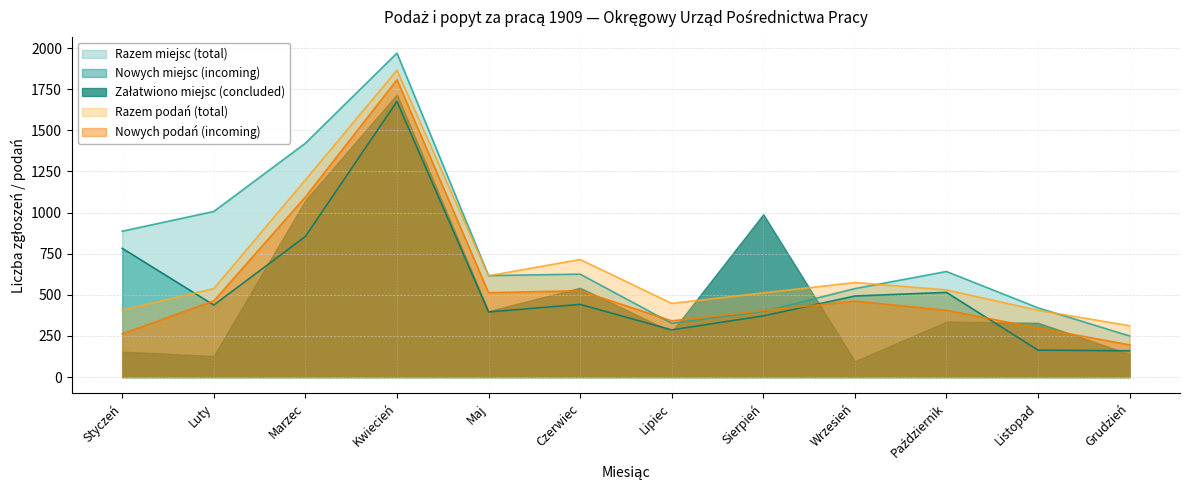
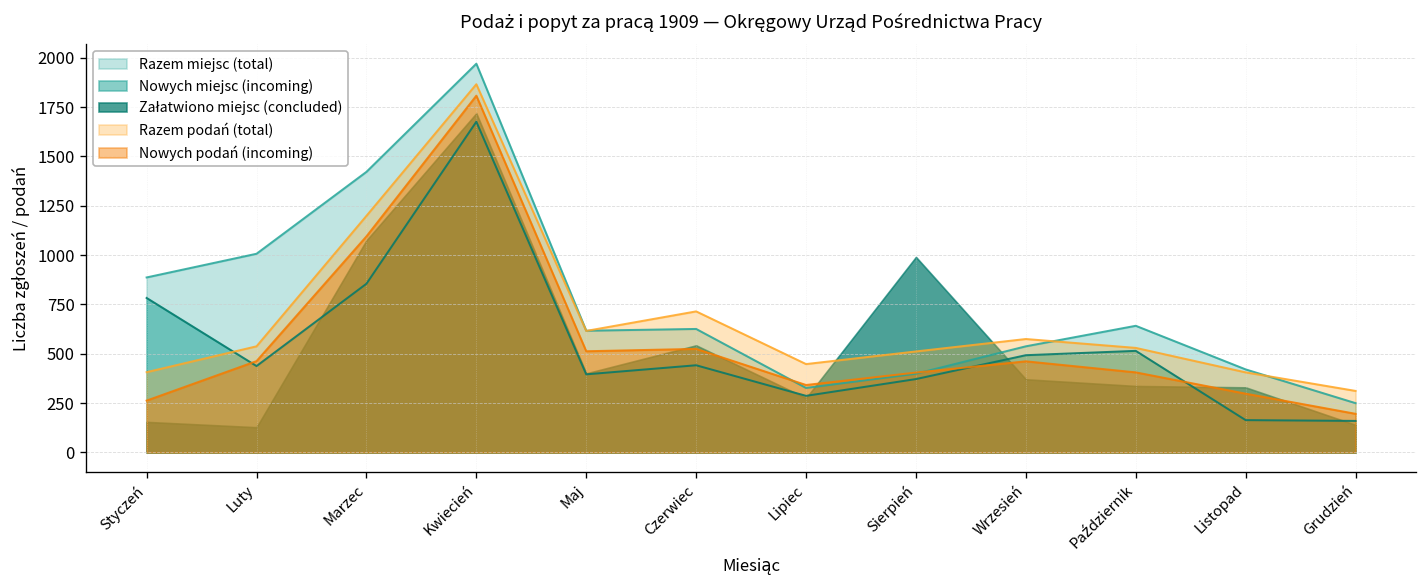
Załatwiono miejsc (concluded), Wrzesień: 100 -> 370
